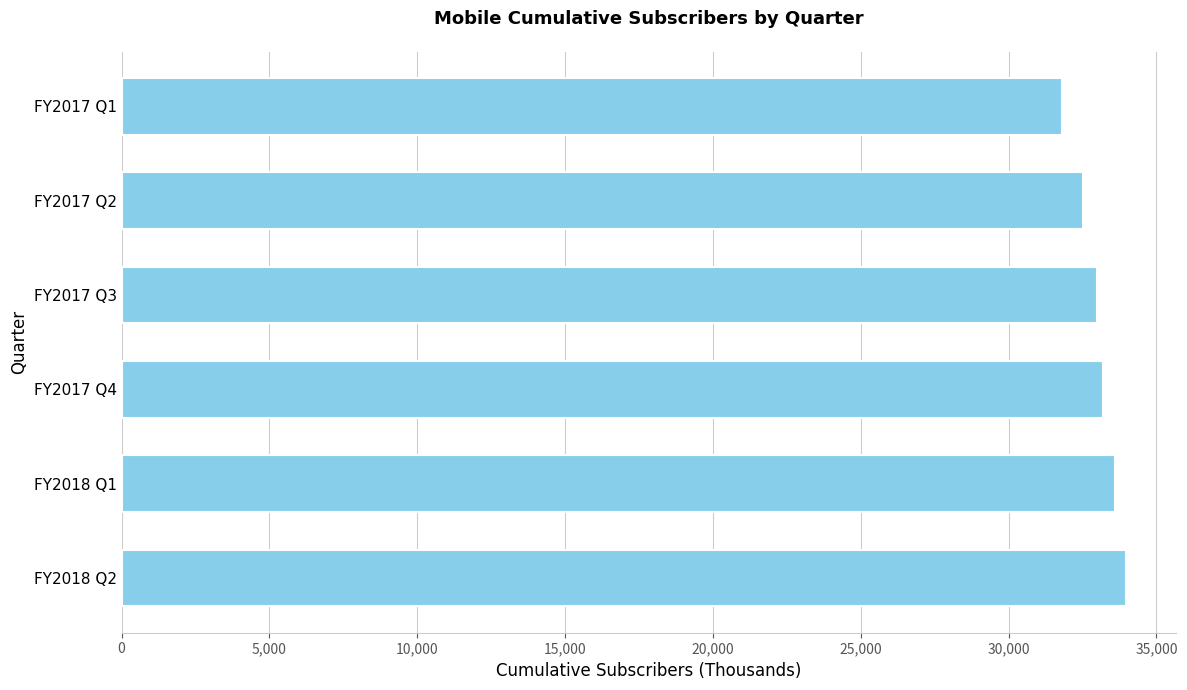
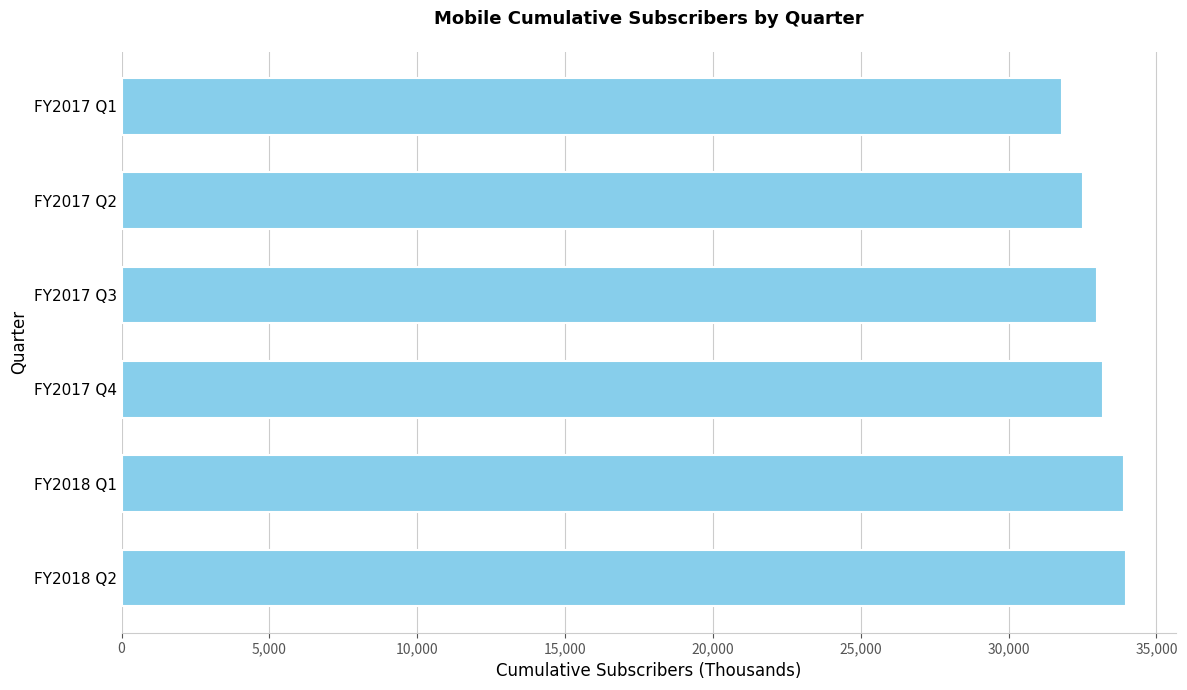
FY2018 Q1: 33,600 -> 33,900
